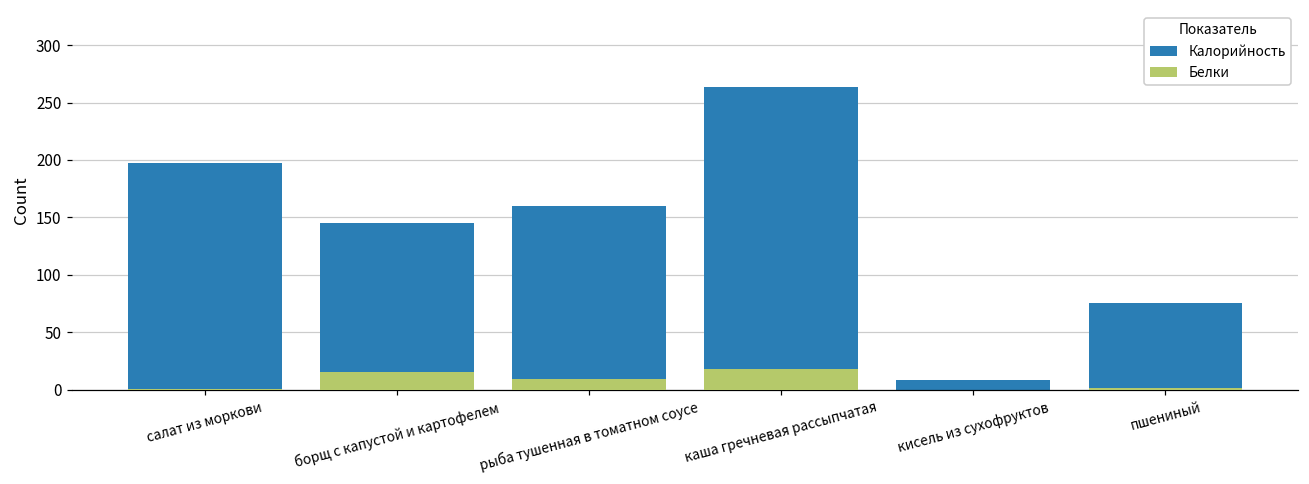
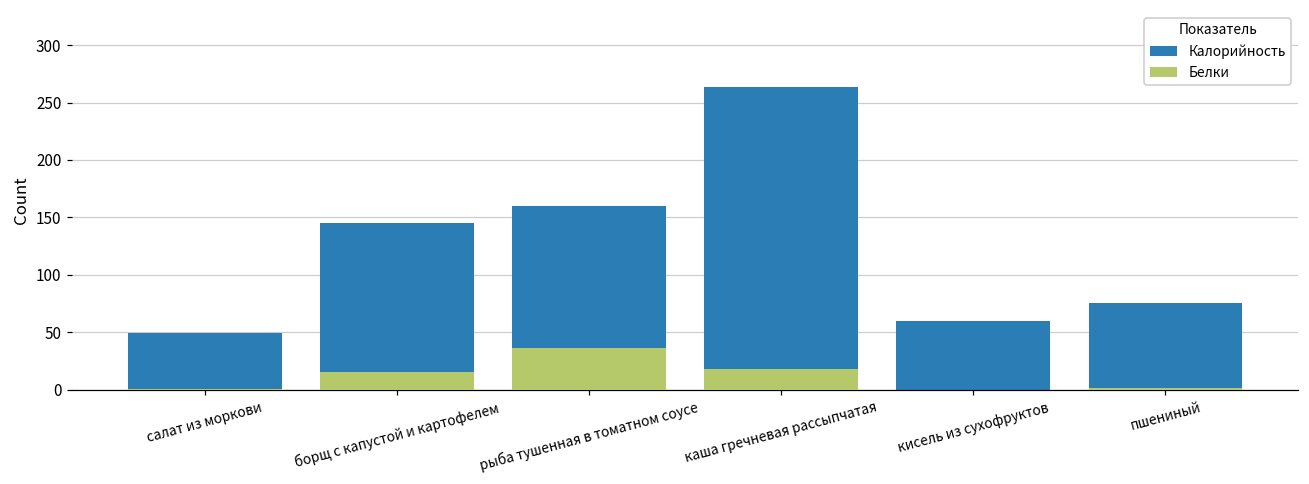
Калорийность, салат из моркови: 197 -> 49
Белки, рыба тушенная в томатном соусе: 9 -> 36
Калорийность, кисель из сухофруктов: 8 -> 60
